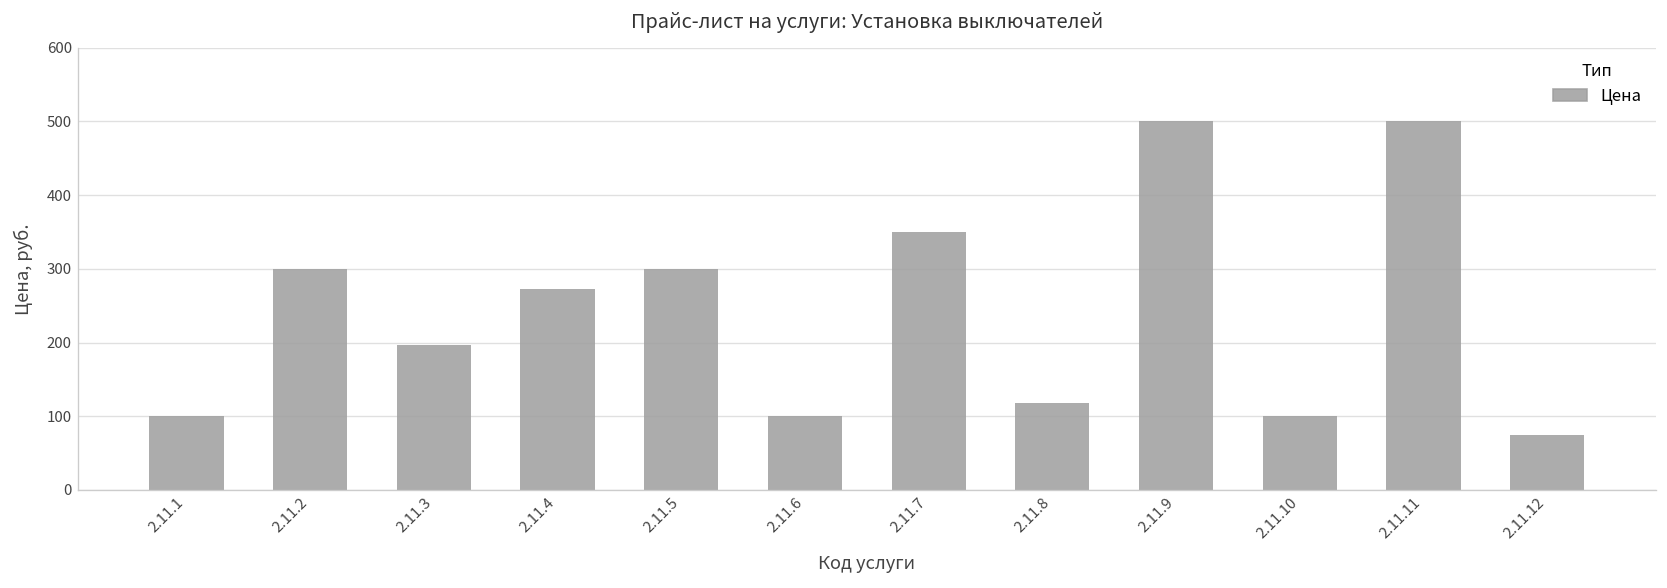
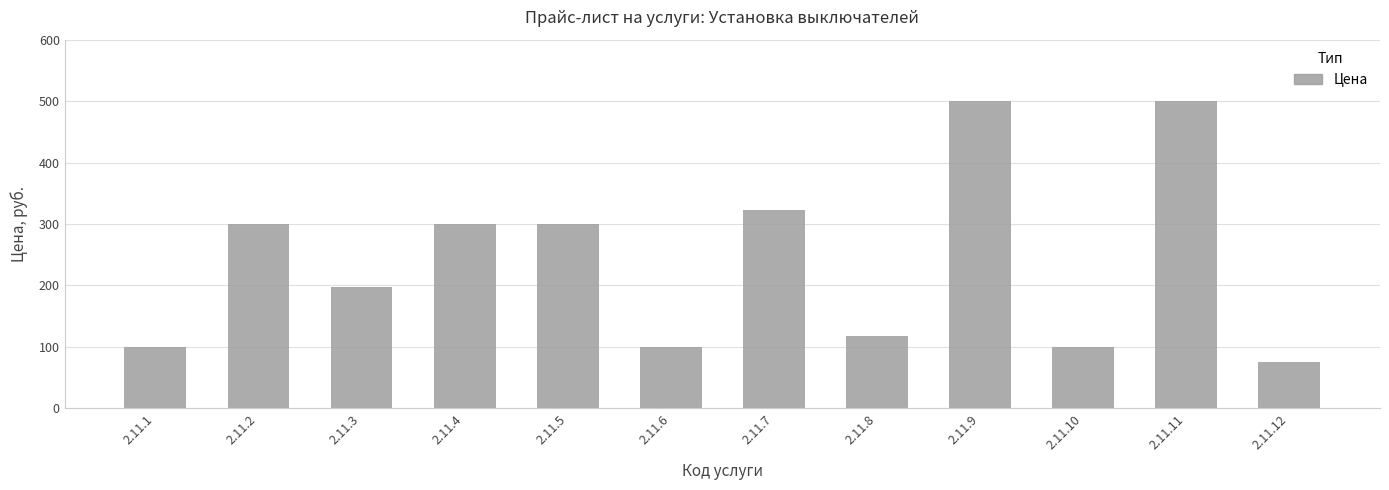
2.11.4: 270 -> 300
2.11.7: 350 -> 320
